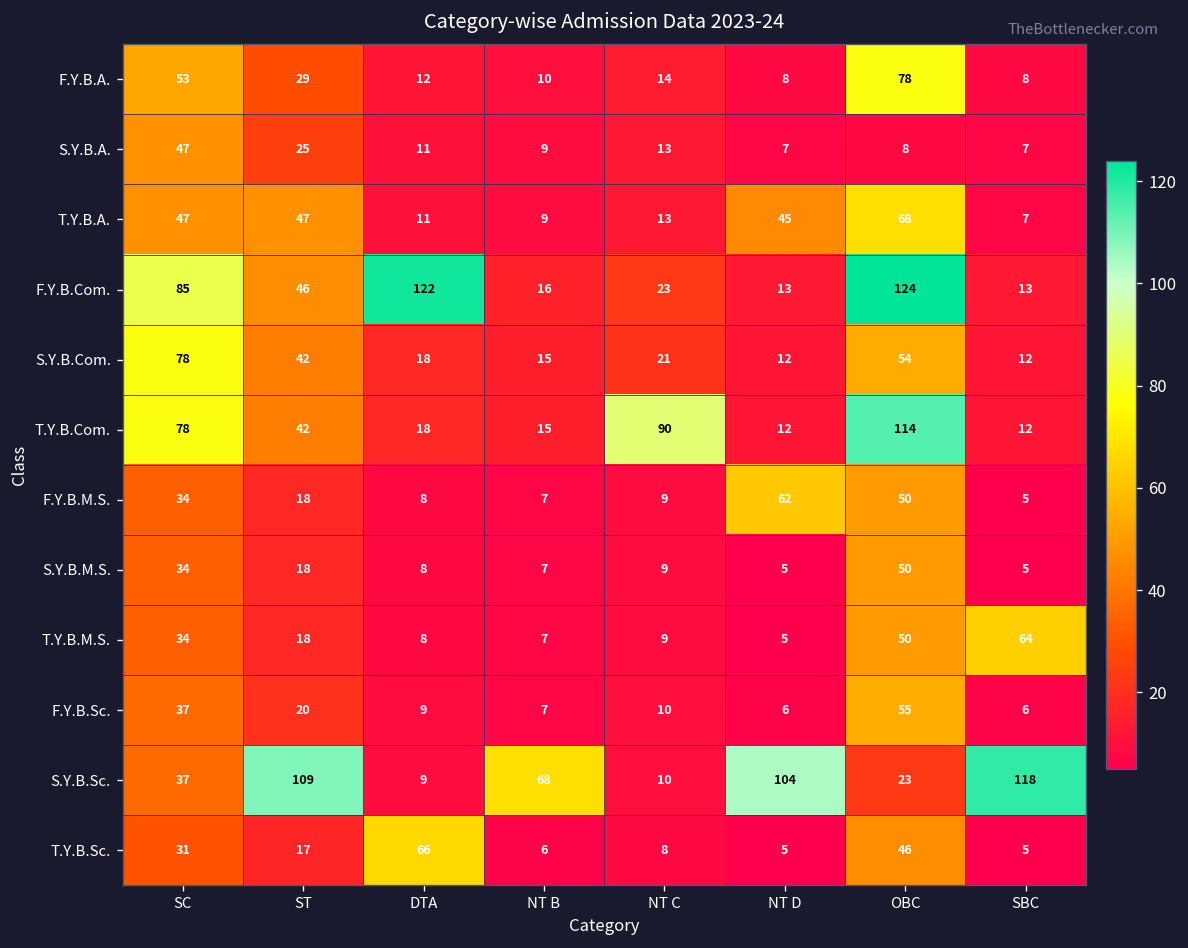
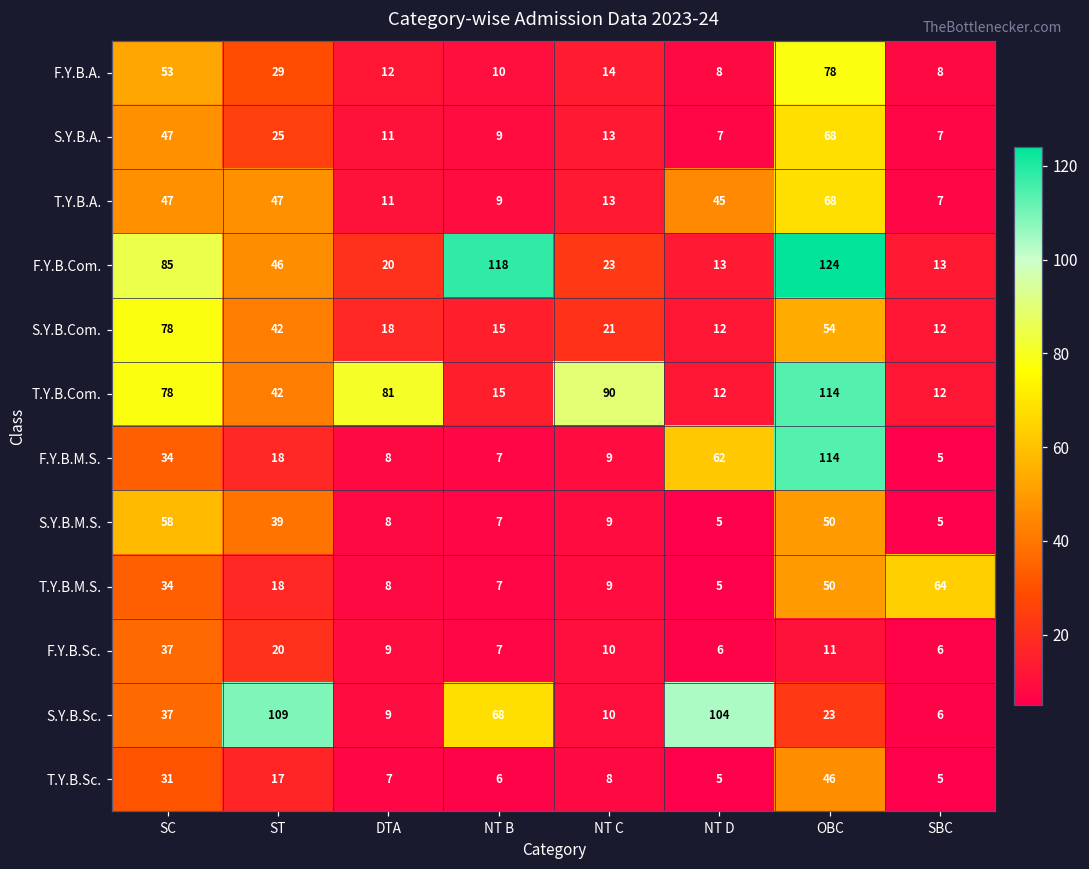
S.Y.B.A., OBC: 8 -> 68
F.Y.B.Com., DTA: 122 -> 20
F.Y.B.Com., NT B: 16 -> 118
T.Y.B.Com., DTA: 18 -> 81
F.Y.B.M.S., OBC: 50 -> 114
S.Y.B.M.S., SC: 34 -> 58
S.Y.B.M.S., ST: 18 -> 39
F.Y.B.Sc., OBC: 55 -> 11
S.Y.B.Sc., SBC: 118 -> 6
T.Y.B.Sc., DTA: 66 -> 7
